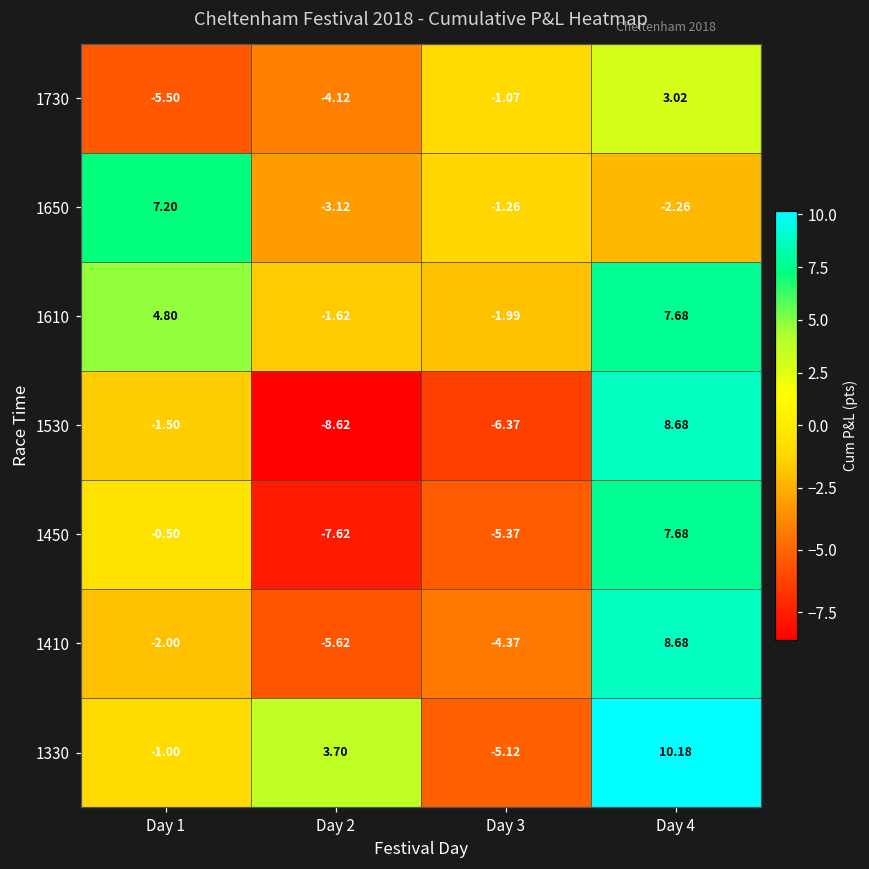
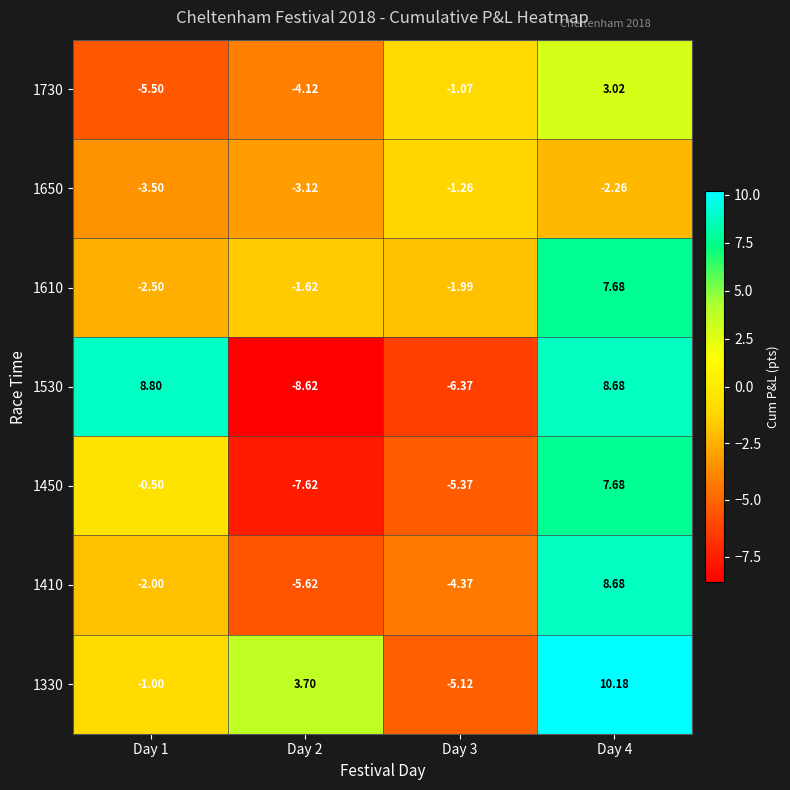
1650, Day 1: 7.20 -> -3.50
1610, Day 1: 4.80 -> -2.50
1530, Day 1: -1.50 -> 8.80
